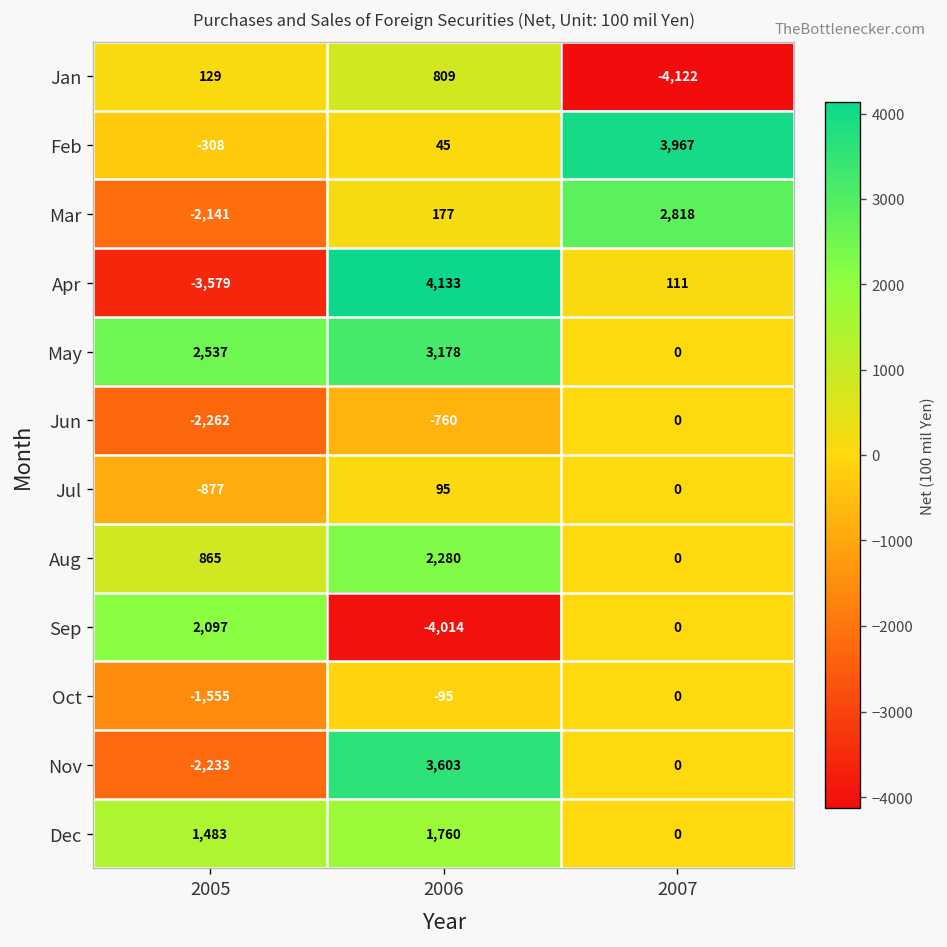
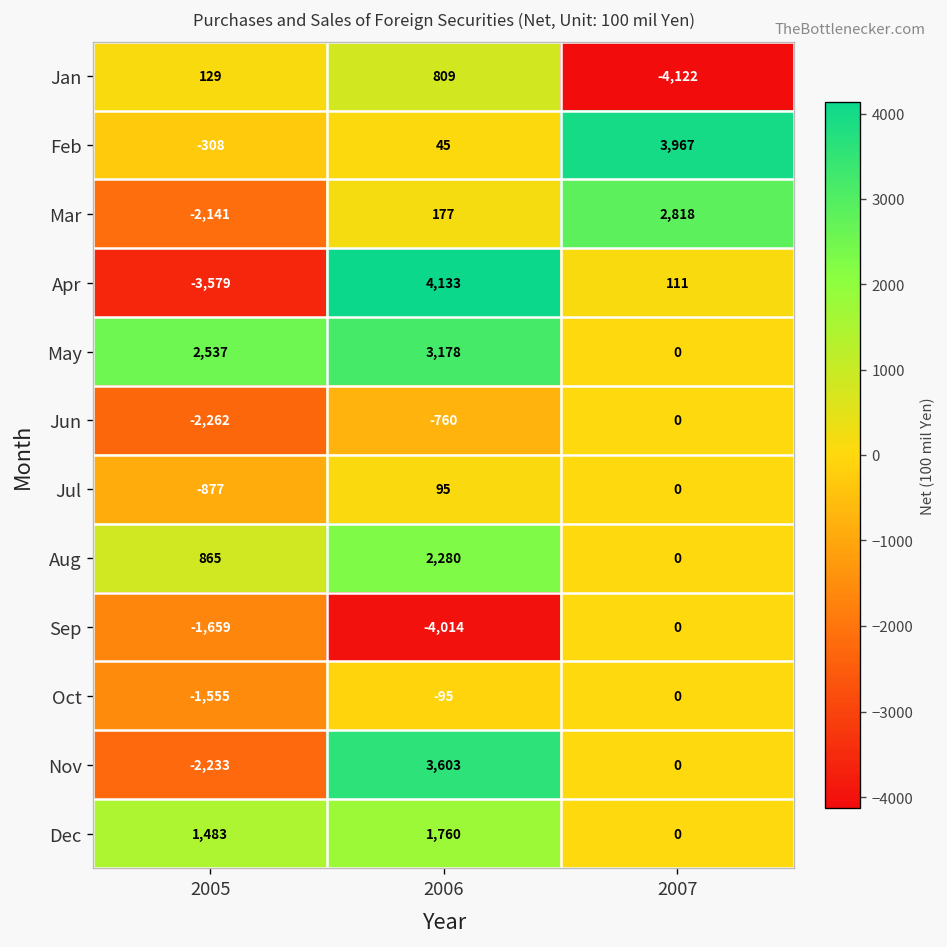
Sep, 2005: 2,097 -> -1,659
